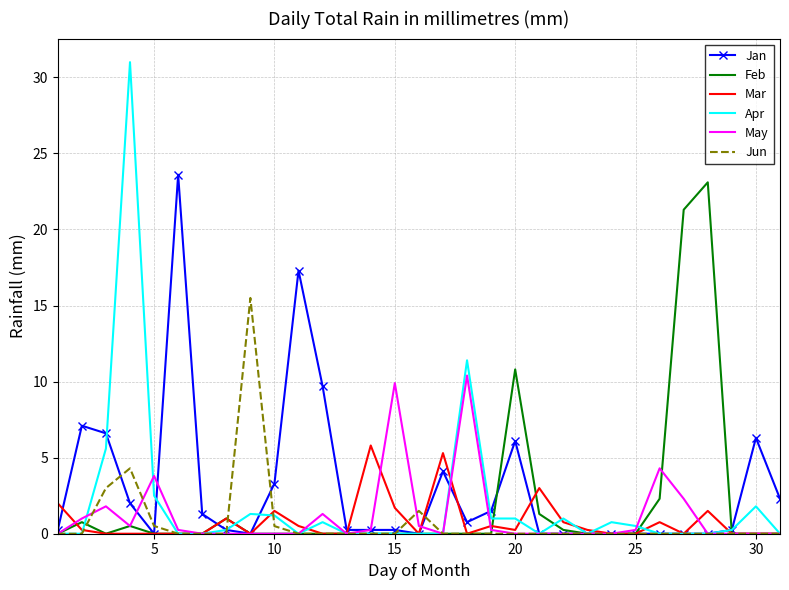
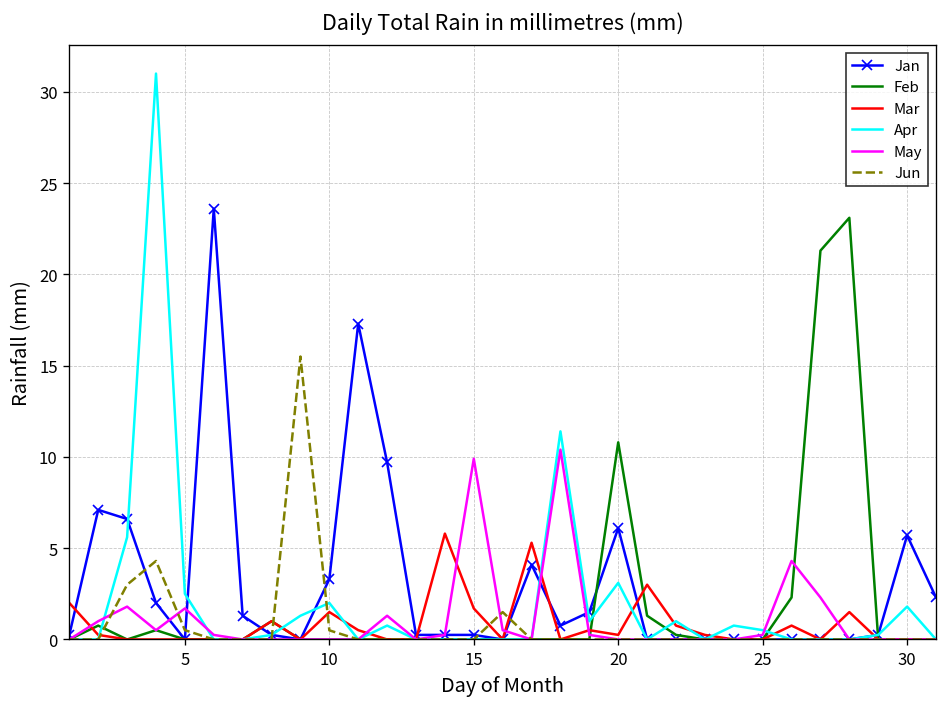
May, 5: 3.8 -> 1.7
Apr, 10: 1.2 -> 2.0
Apr, 20: 1.0 -> 3.1
Jan, 30: 6.3 -> 5.7
